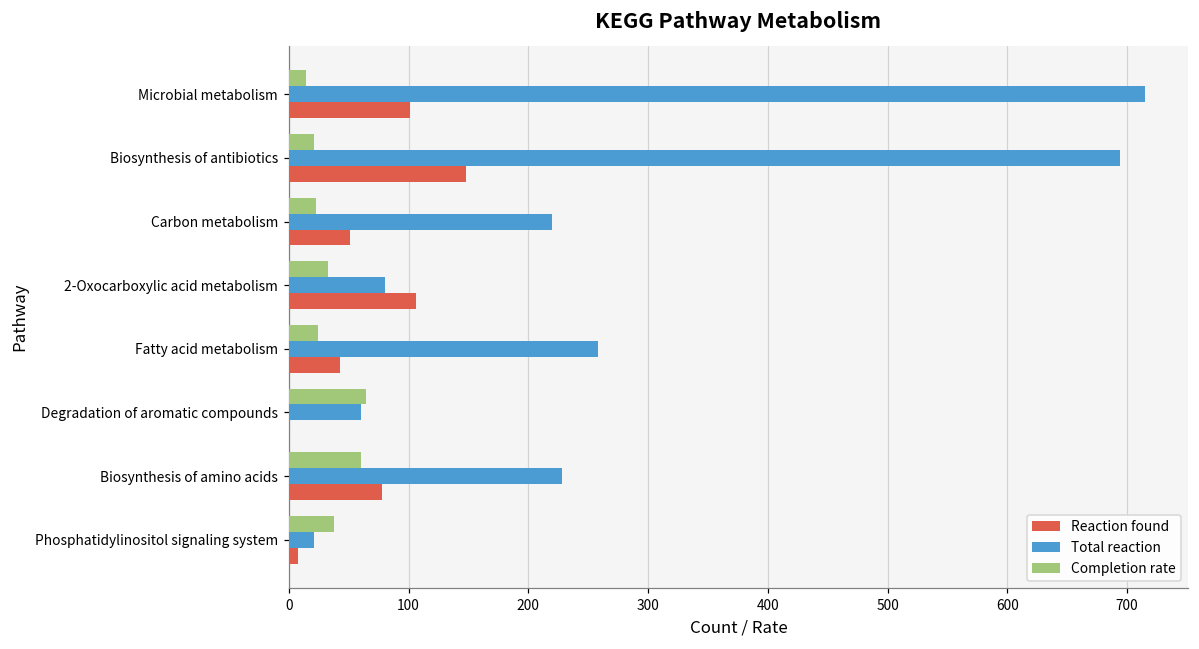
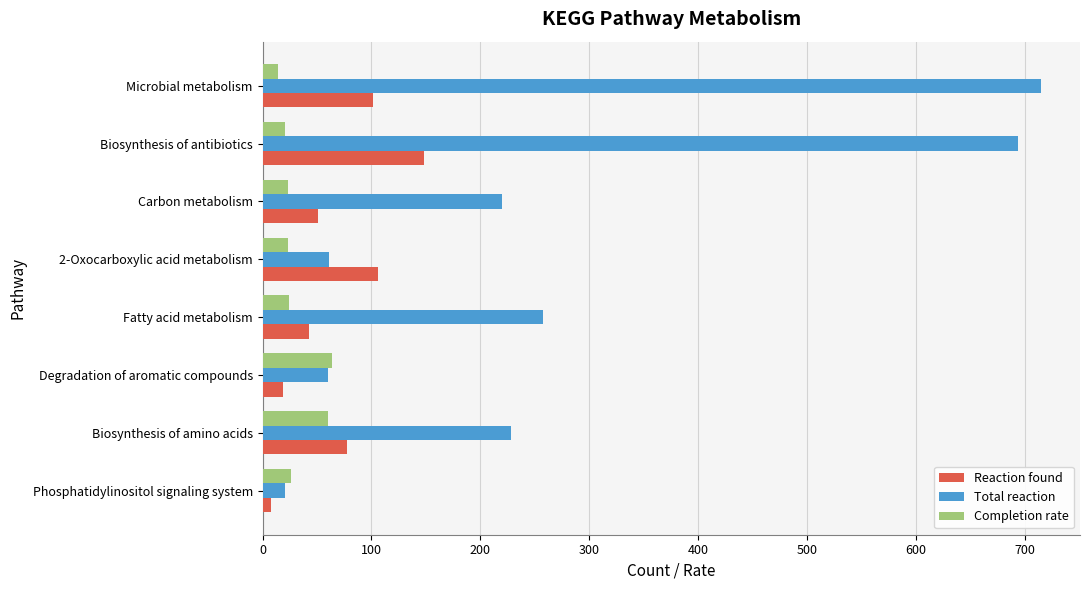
Completion rate, 2-Oxocarboxylic acid metabolism: 33 -> 23
Total reaction, 2-Oxocarboxylic acid metabolism: 80 -> 61
Reaction found, Degradation of aromatic compounds: 1 -> 19
Completion rate, Phosphatidylinositol signaling system: 38 -> 26
